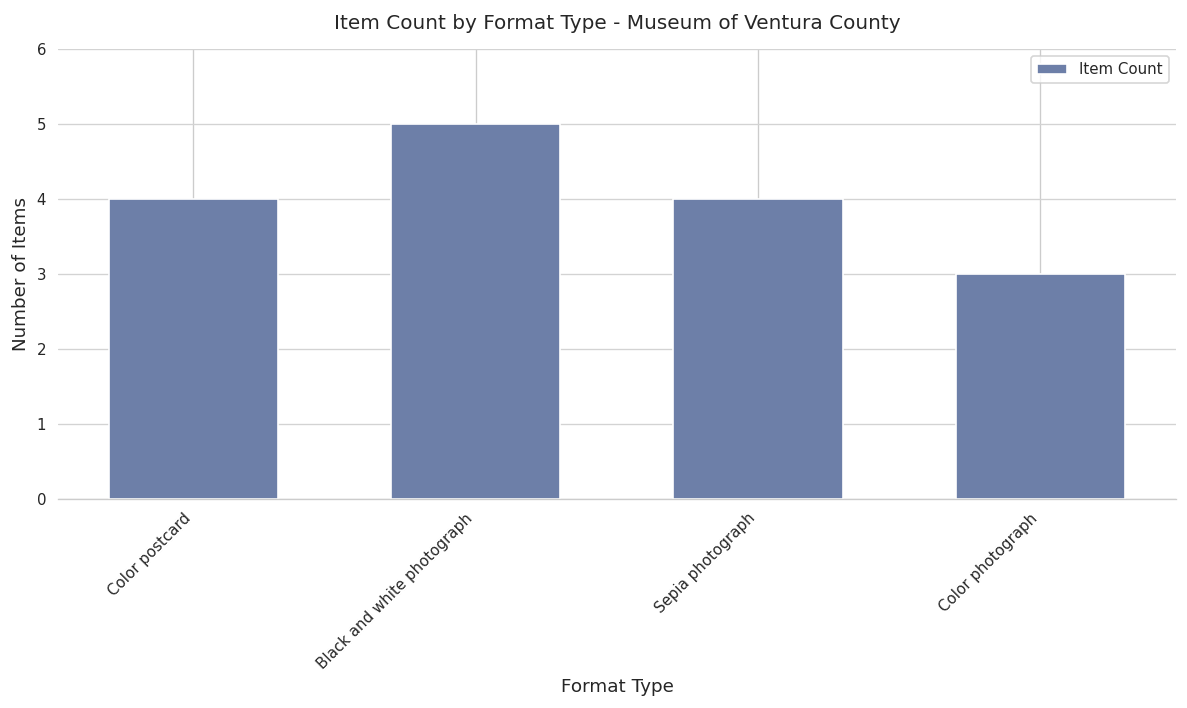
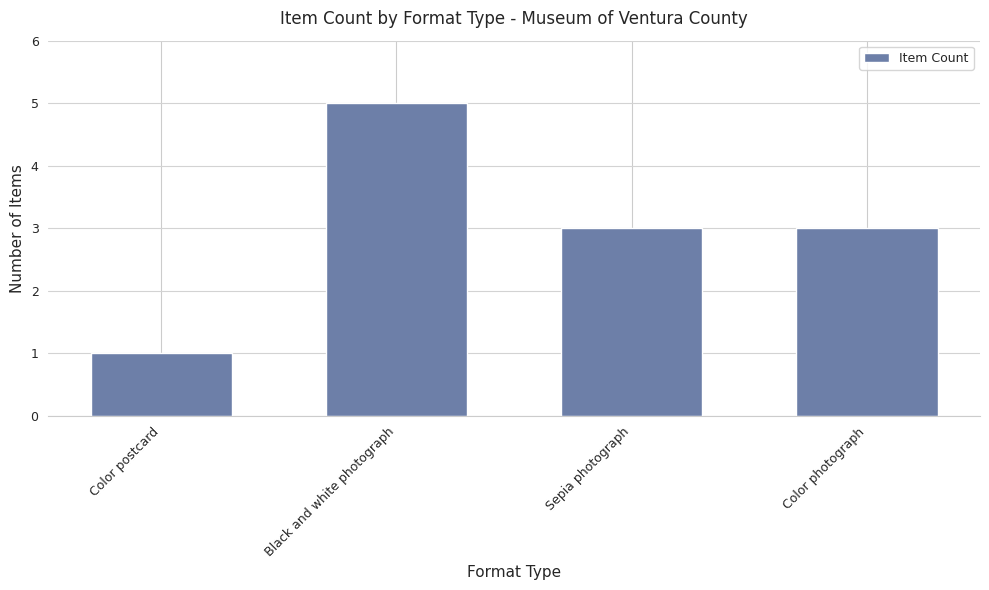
Color postcard: 4 -> 1
Sepia photograph: 4 -> 3
